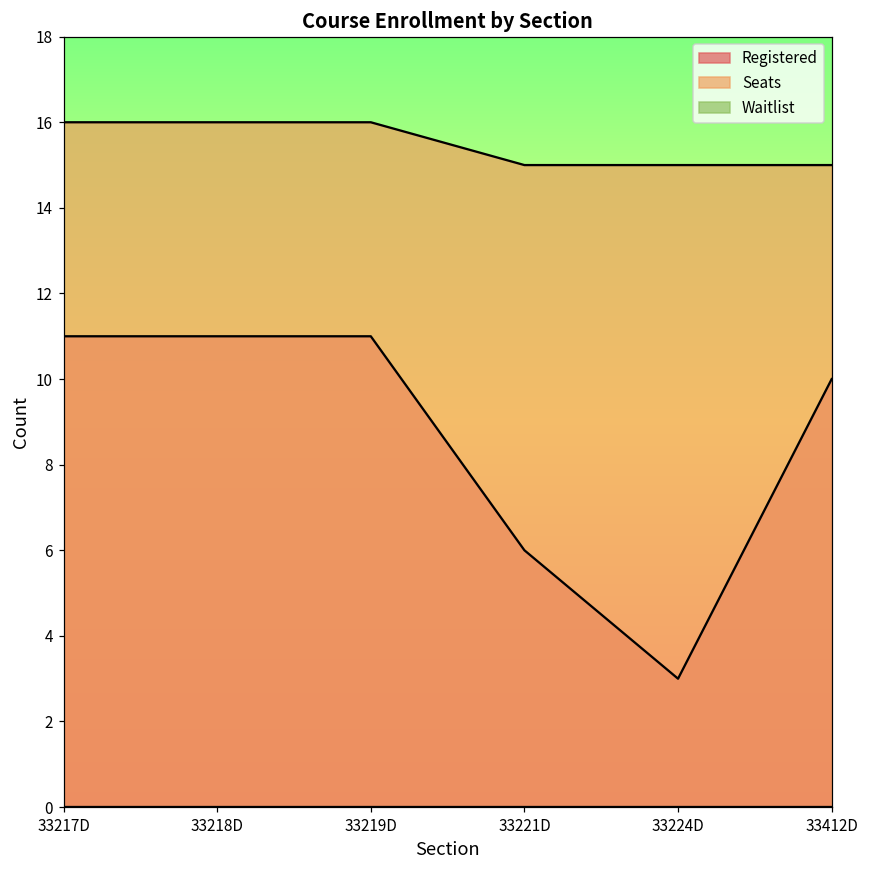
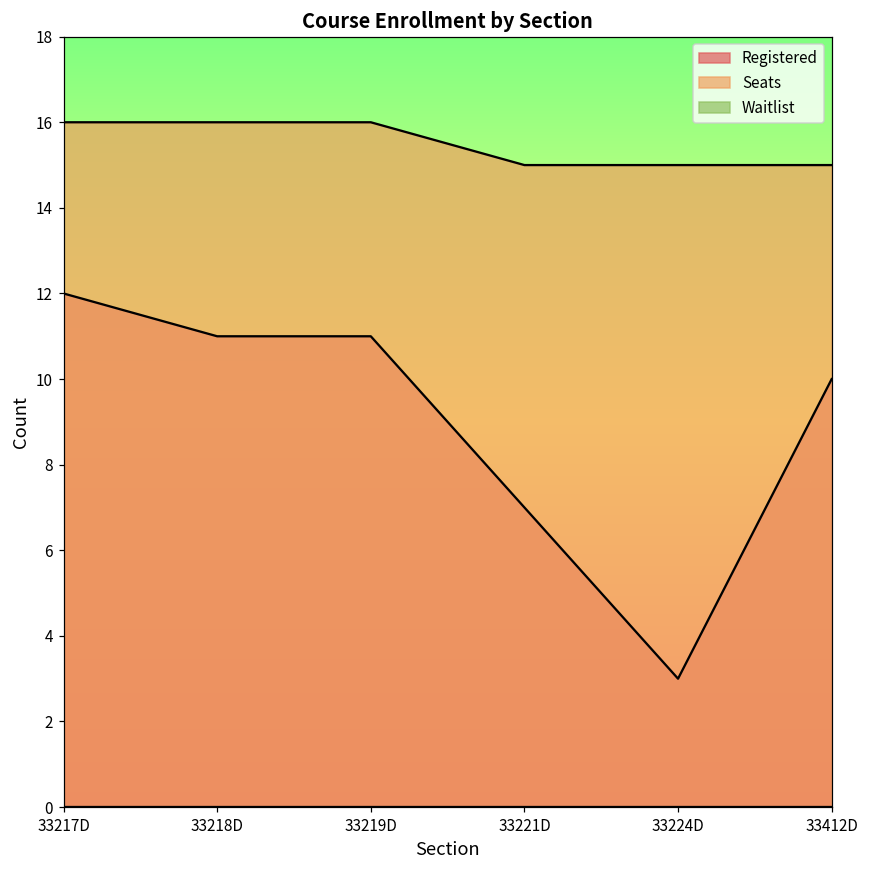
Registered, 33217D: 11 -> 12
Registered, 33221D: 6 -> 7
